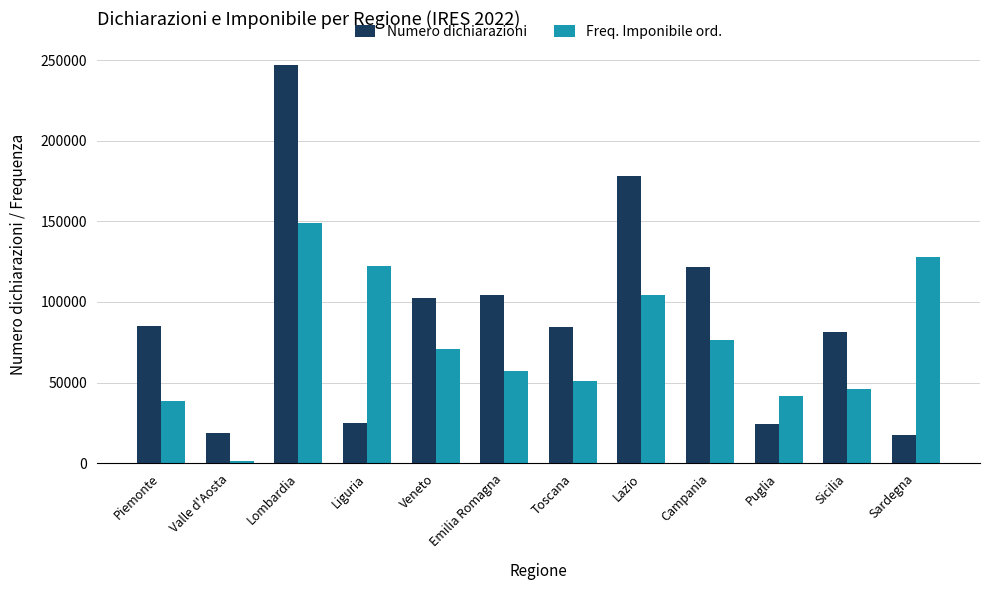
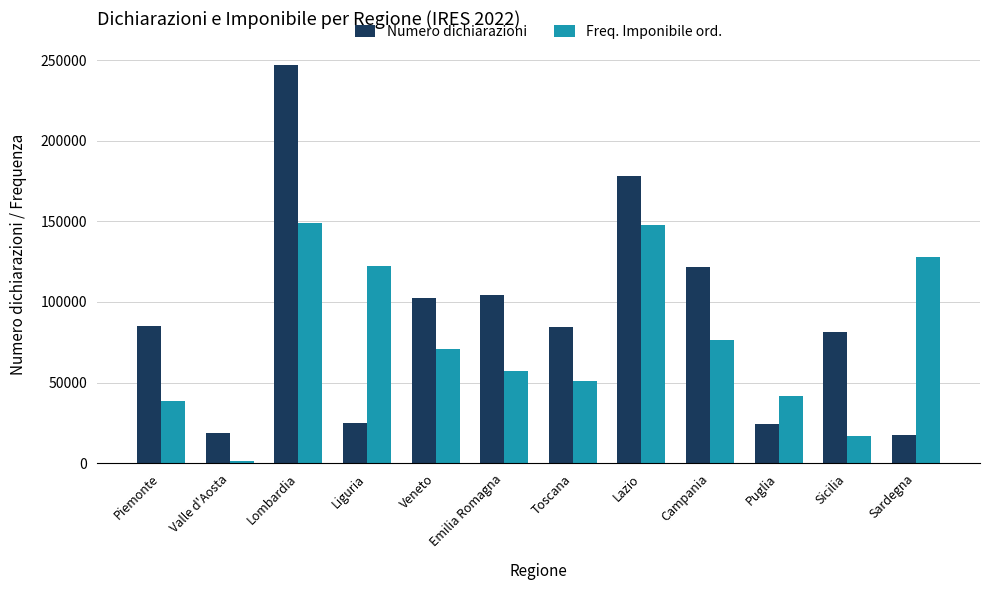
Freq. Imponibile ord., Lazio: 105000 -> 148000
Freq. Imponibile ord., Sicilia: 46000 -> 17000
